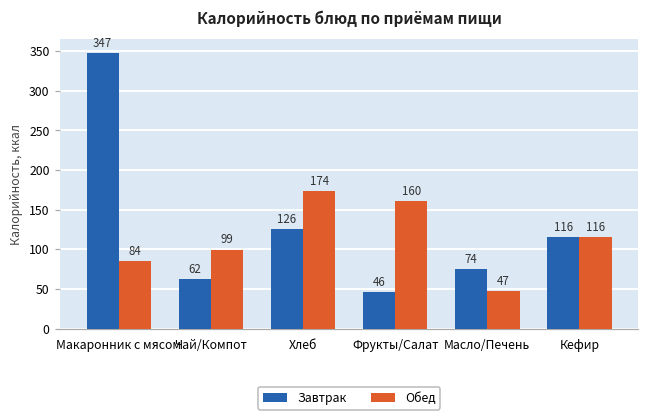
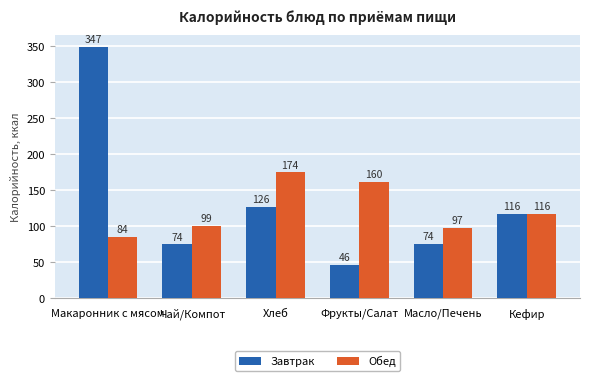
Завтрак, Чай/Компот: 62 -> 74
Обед, Масло/Печень: 47 -> 97
